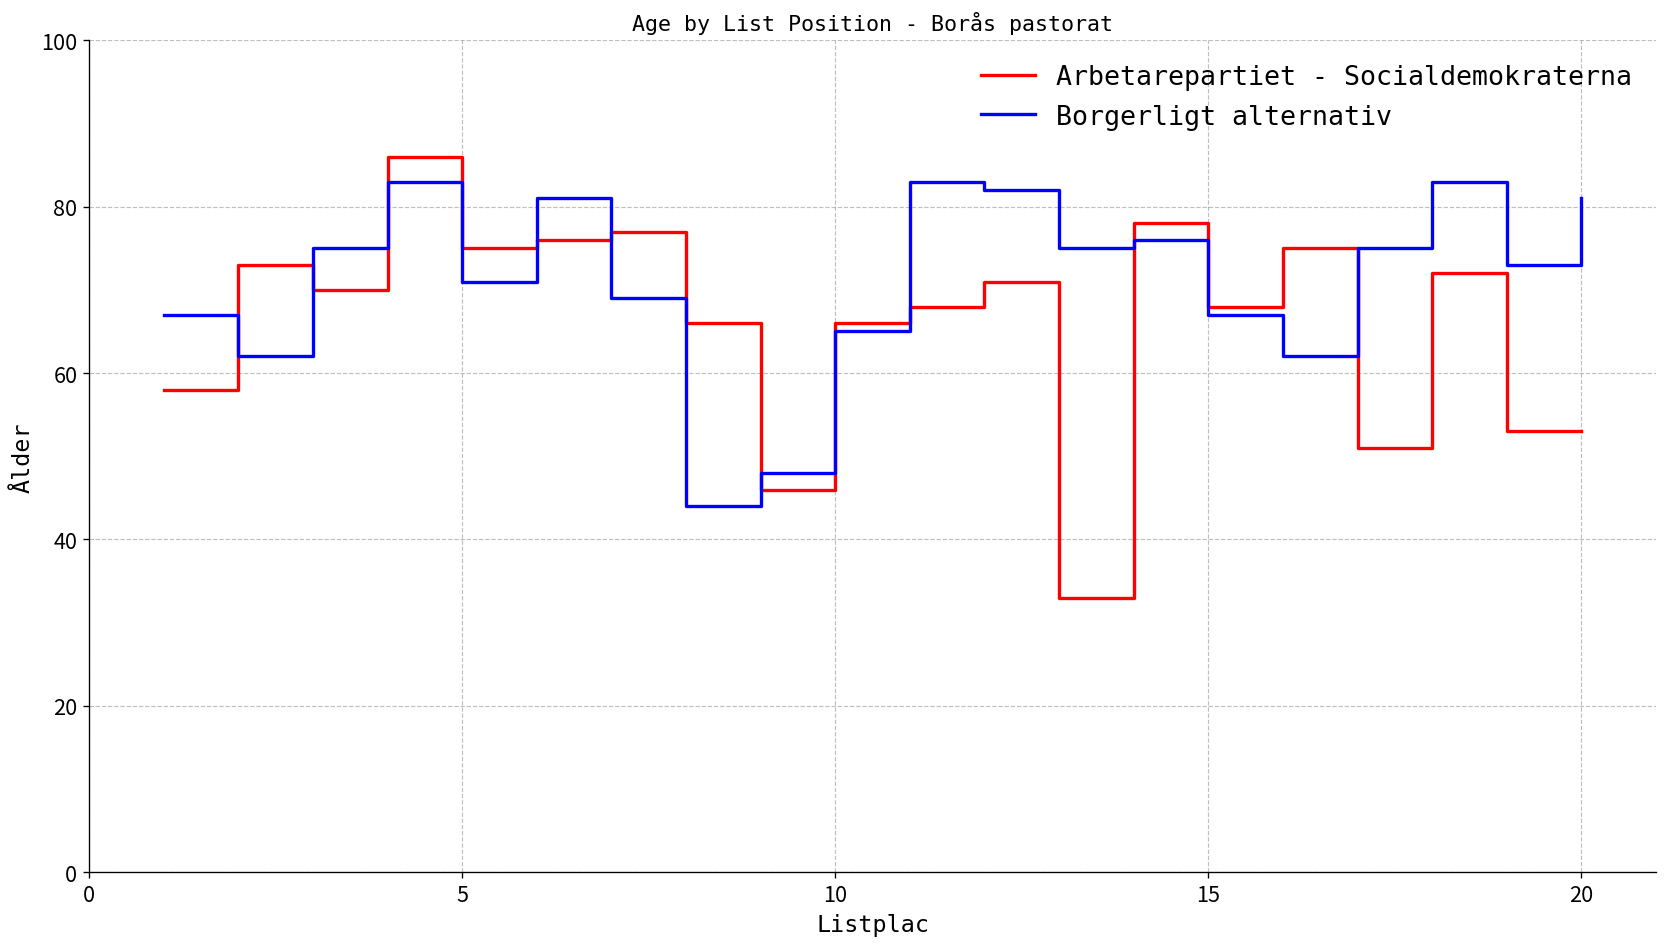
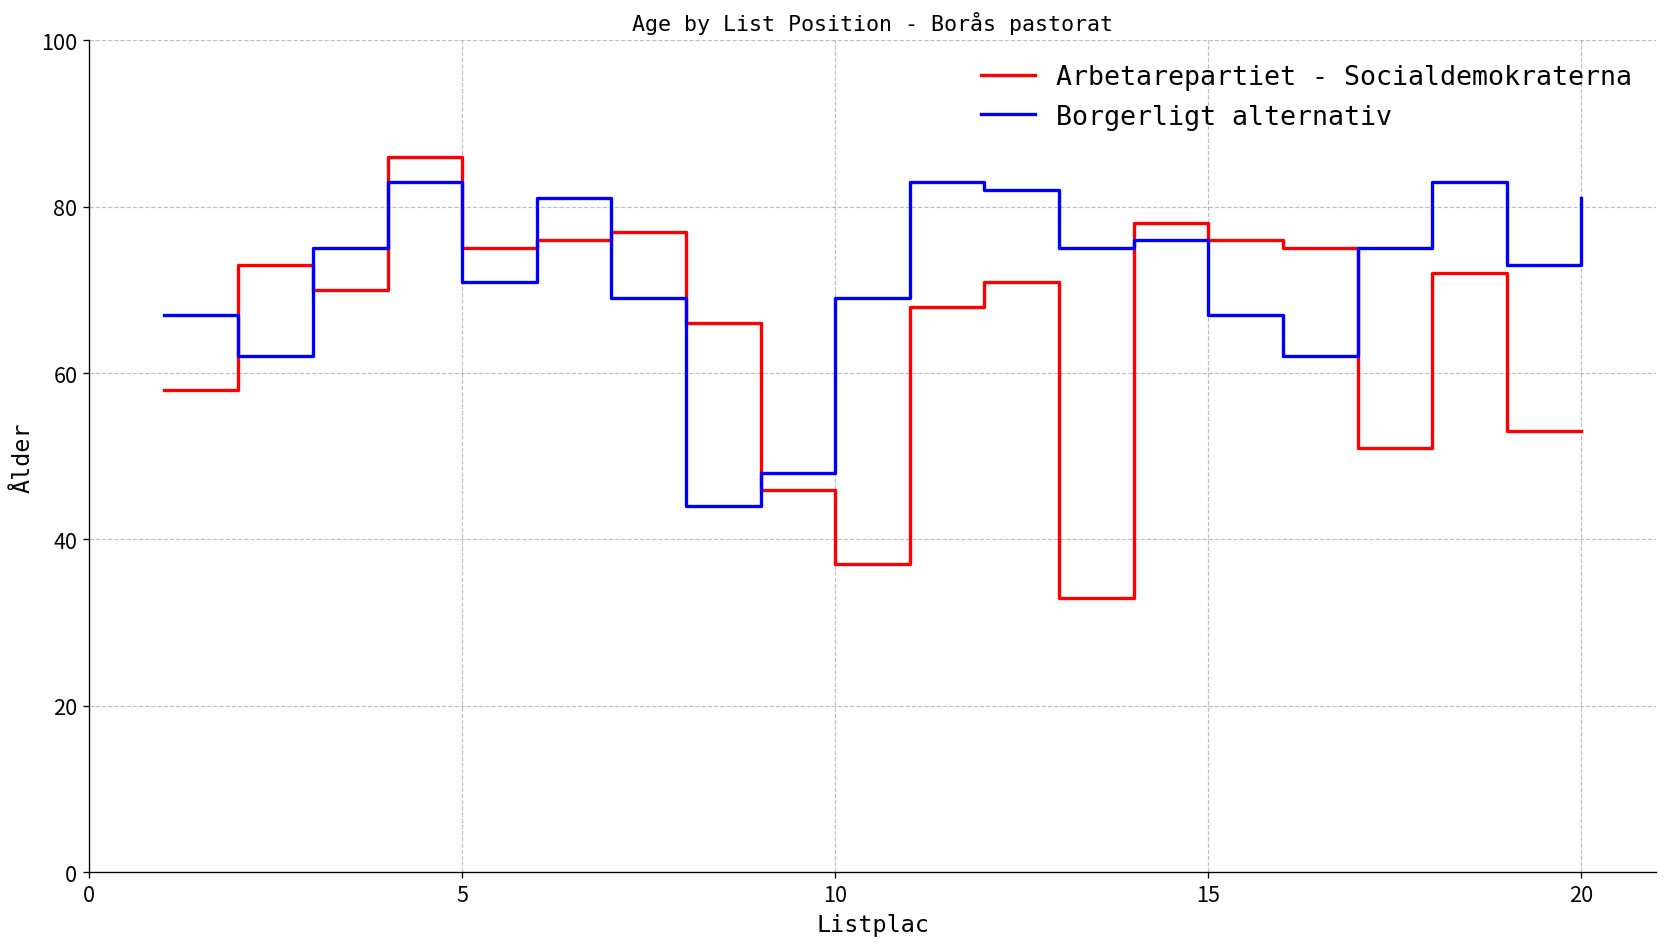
Arbetarepartiet - Socialdemokraterna, 10: 66 -> 37
Borgerligt alternativ, 10: 65 -> 69
Arbetarepartiet - Socialdemokraterna, 15: 68 -> 76
